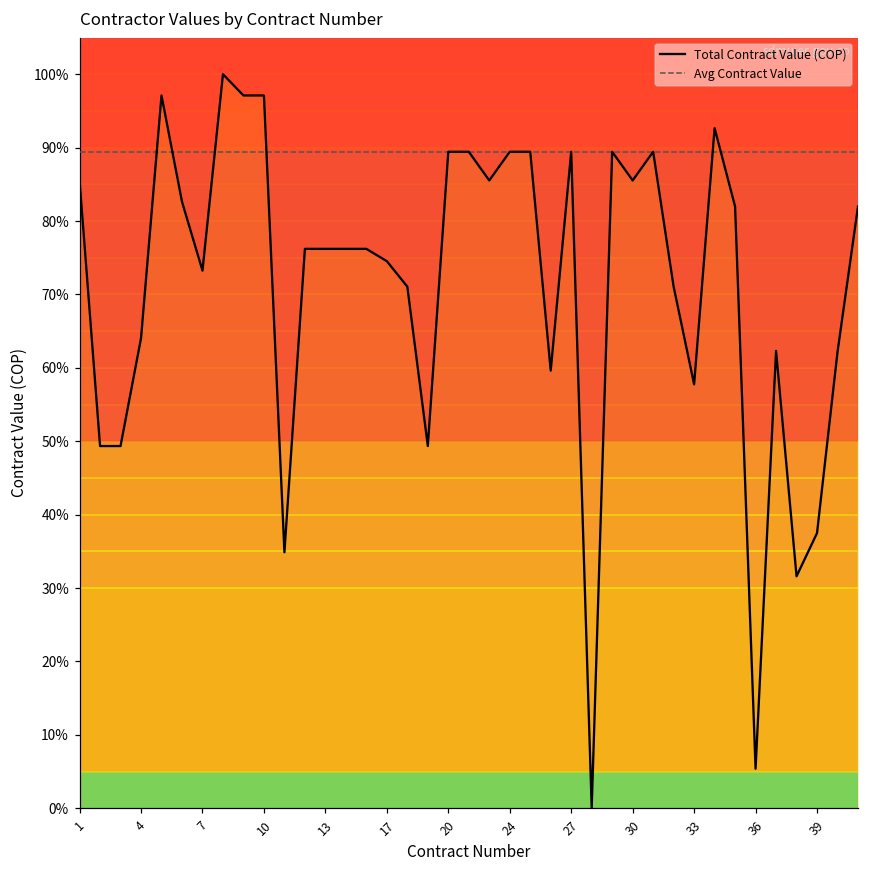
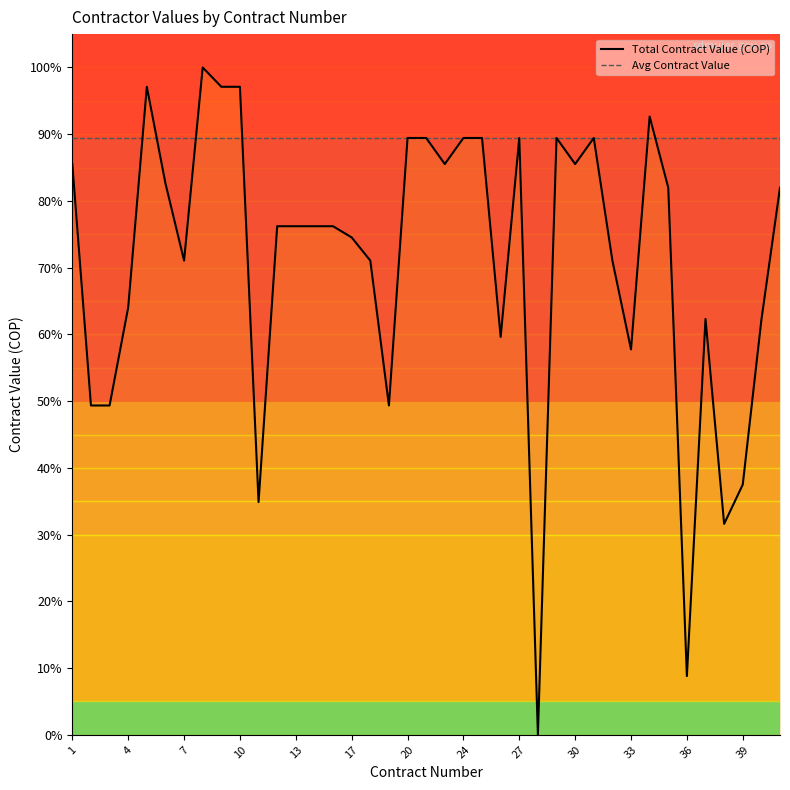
Total Contract Value (COP), 7: 73% -> 71%
Total Contract Value (COP), 36: 5% -> 9%
